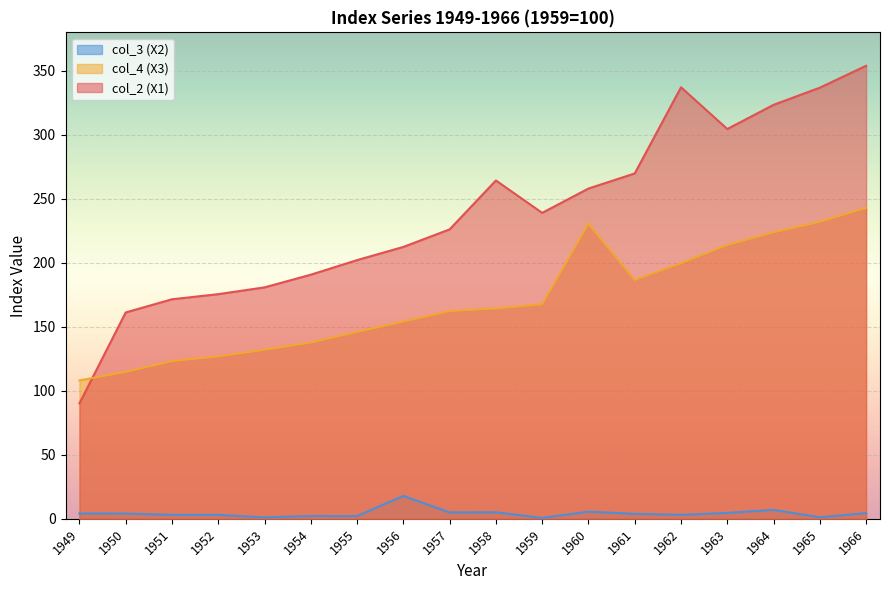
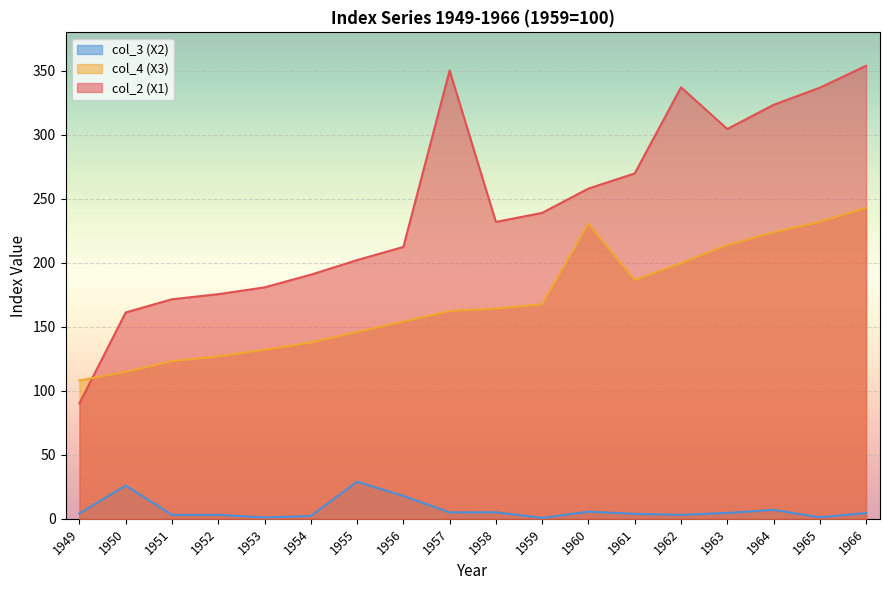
col_3 (X2), 1950: 4 -> 26
col_3 (X2), 1955: 2 -> 29
col_2 (X1), 1957: 226 -> 350
col_2 (X1), 1958: 264 -> 232
